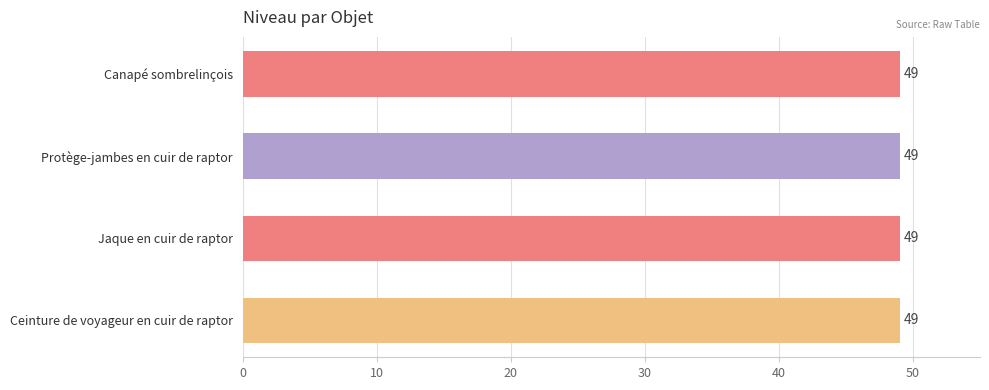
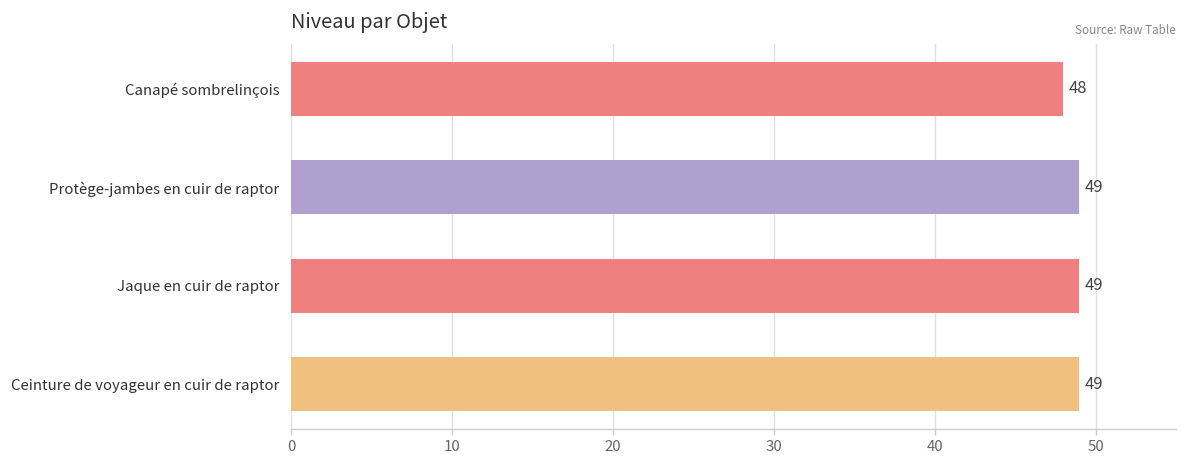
Canapé sombrelinçois: 49 -> 48
